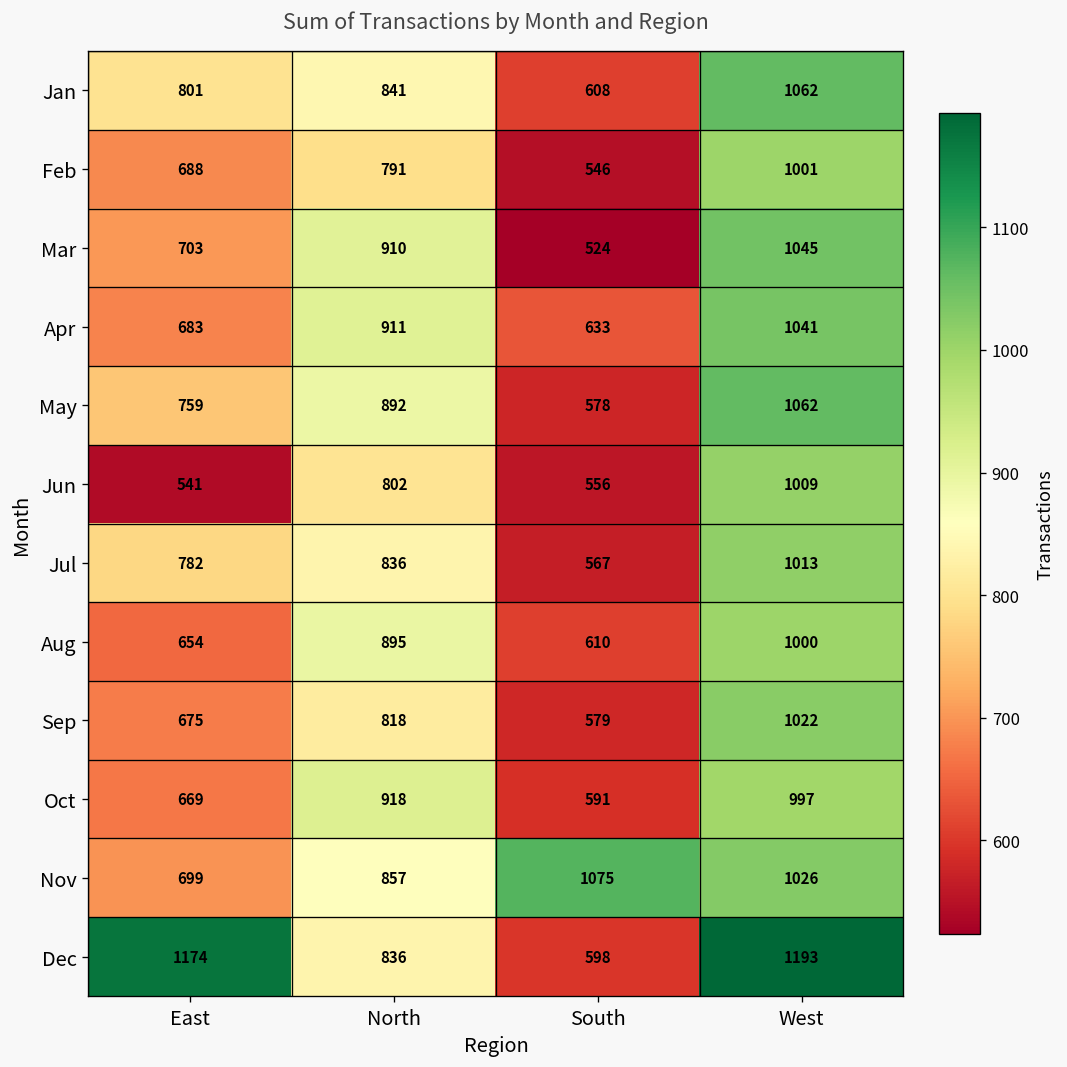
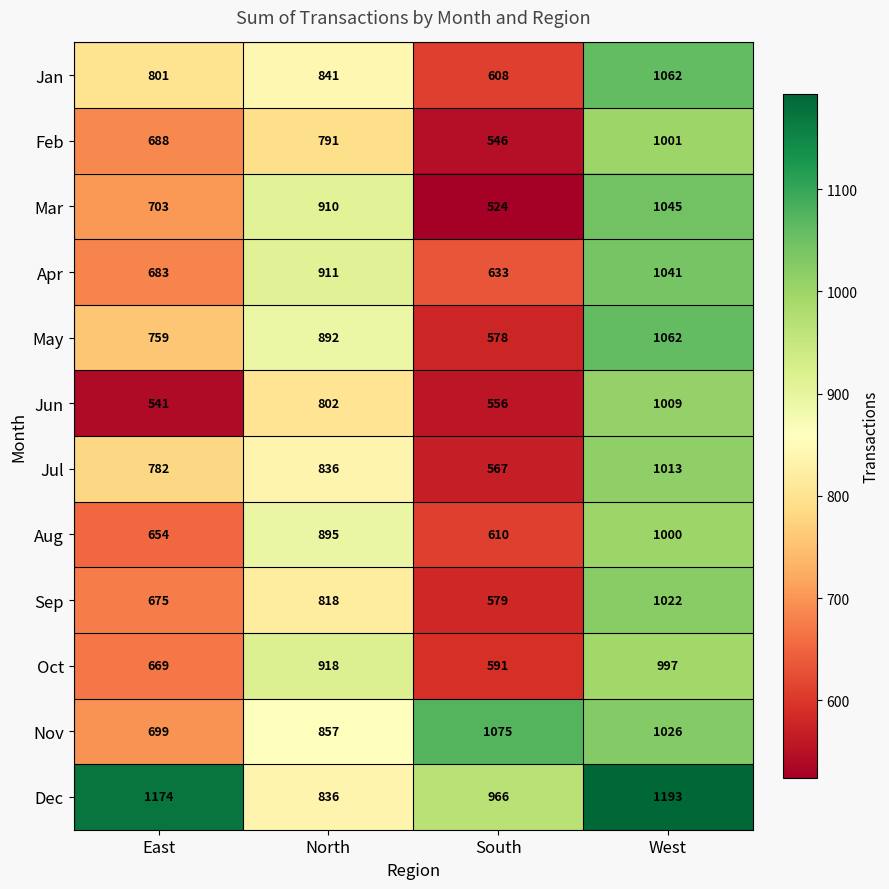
Dec, South: 598 -> 966
